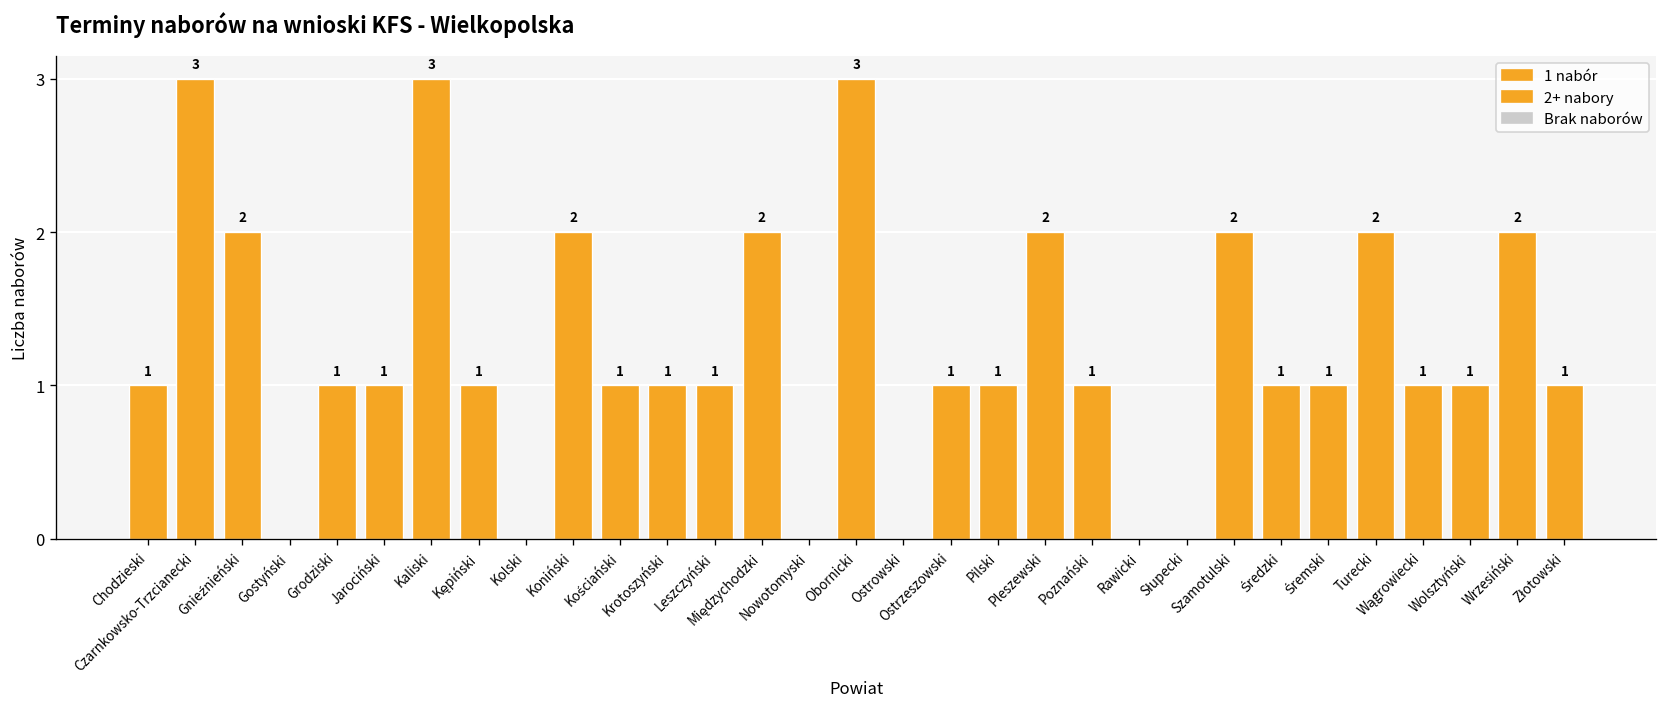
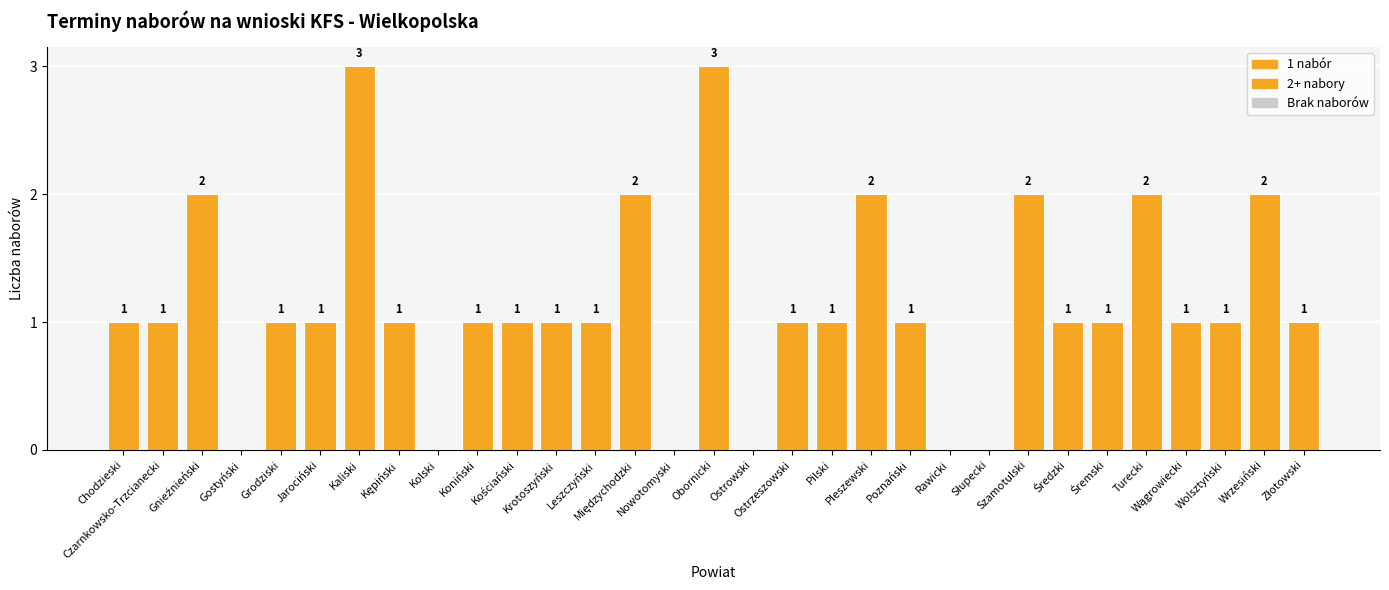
Czarnkowsko-Trzcianecki: 3 -> 1
Koniński: 2 -> 1
